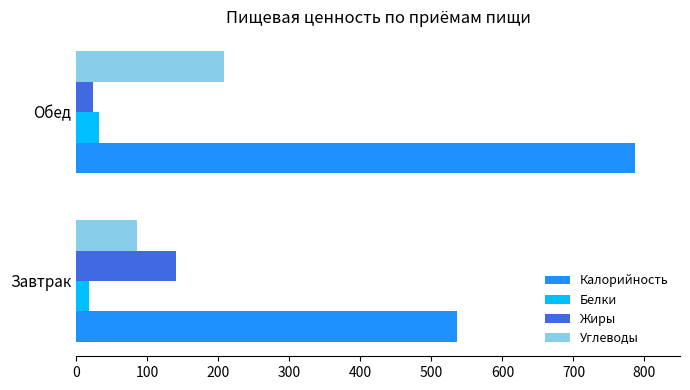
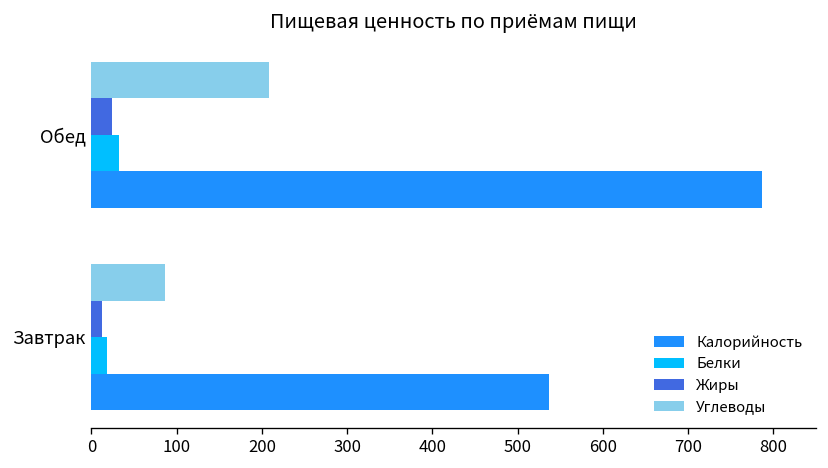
Жиры, Завтрак: 140 -> 10
